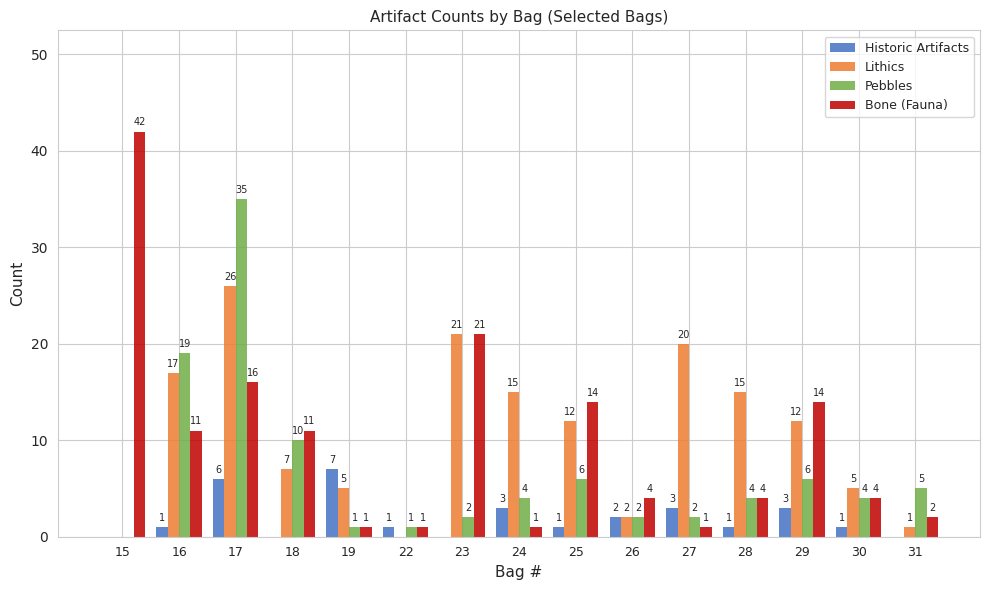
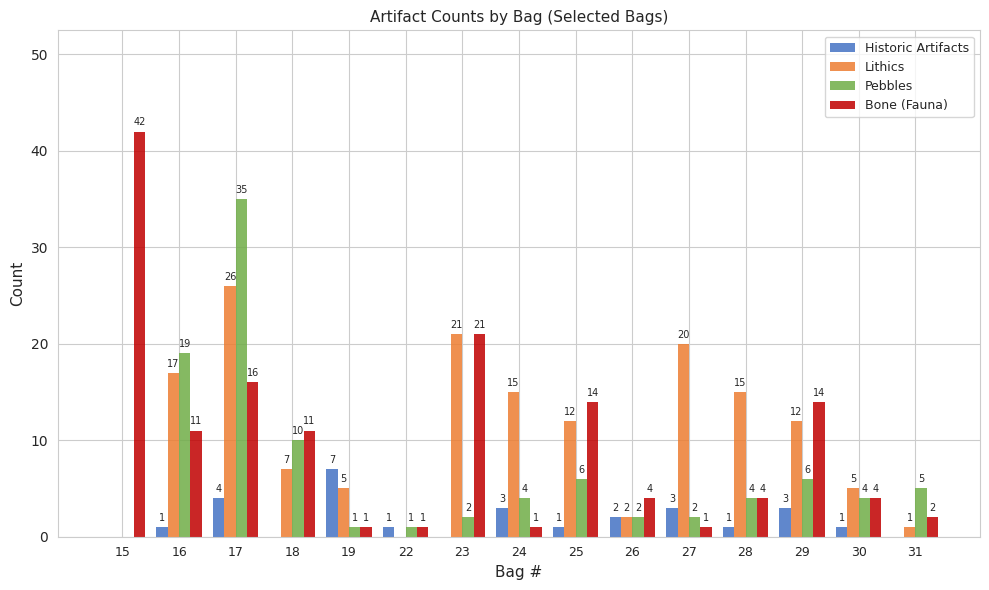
Historic Artifacts, 17: 6 -> 4
